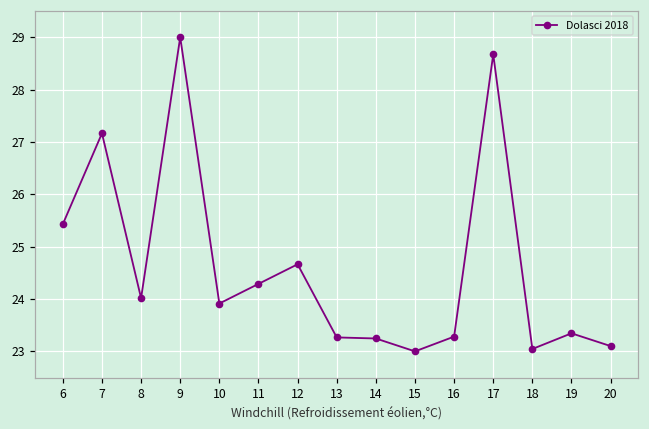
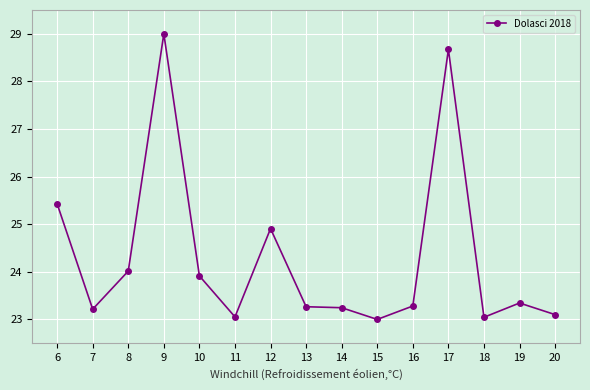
7: 27.2 -> 23.2
11: 24.3 -> 23.1
12: 24.7 -> 24.9
